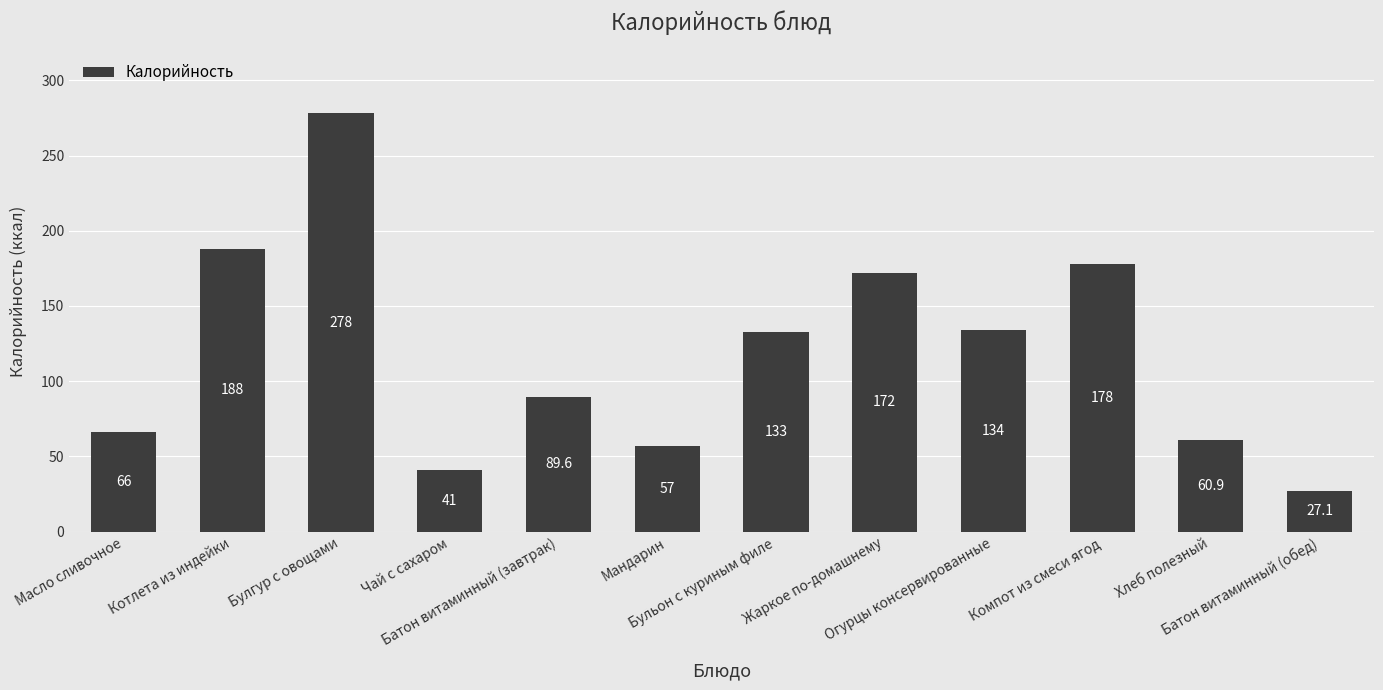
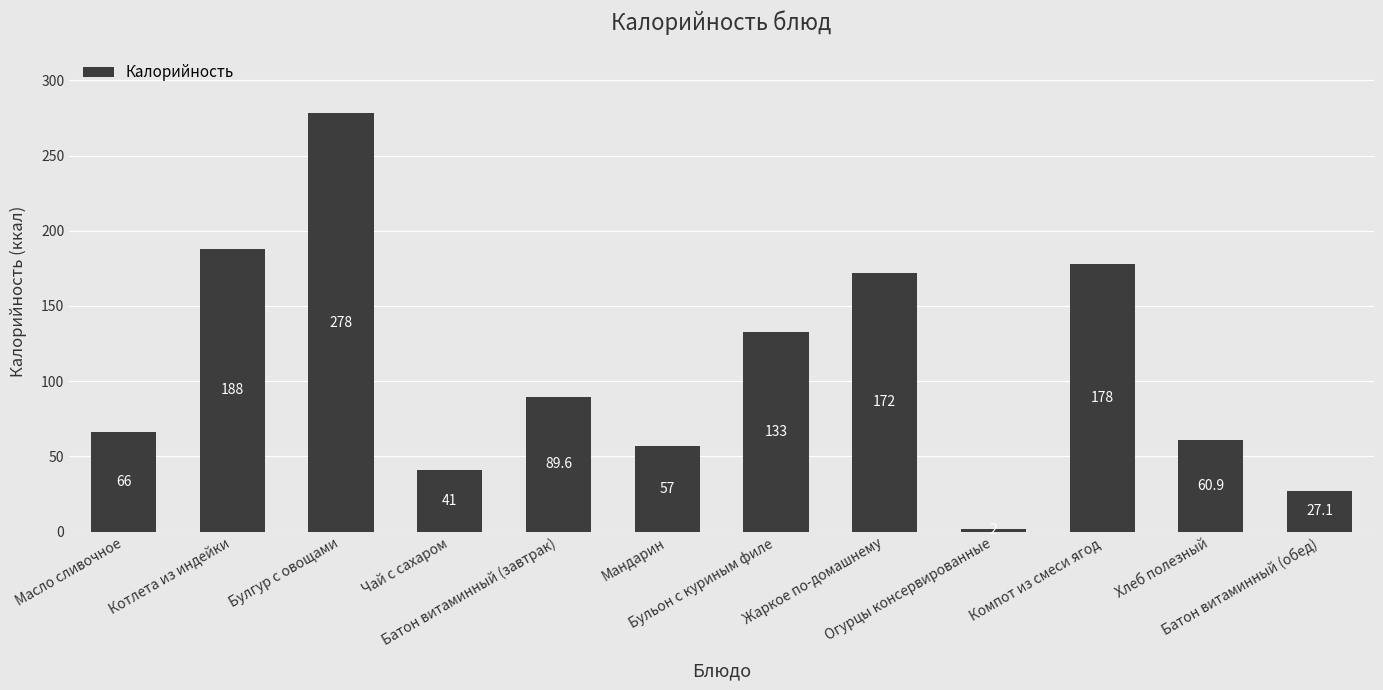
Огурцы консервированные: 134 -> 2
